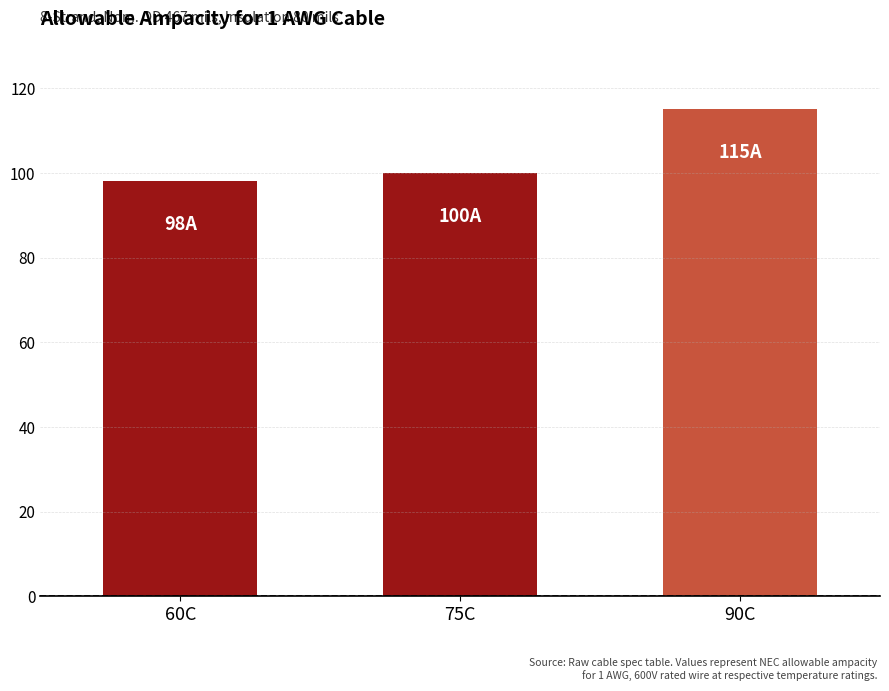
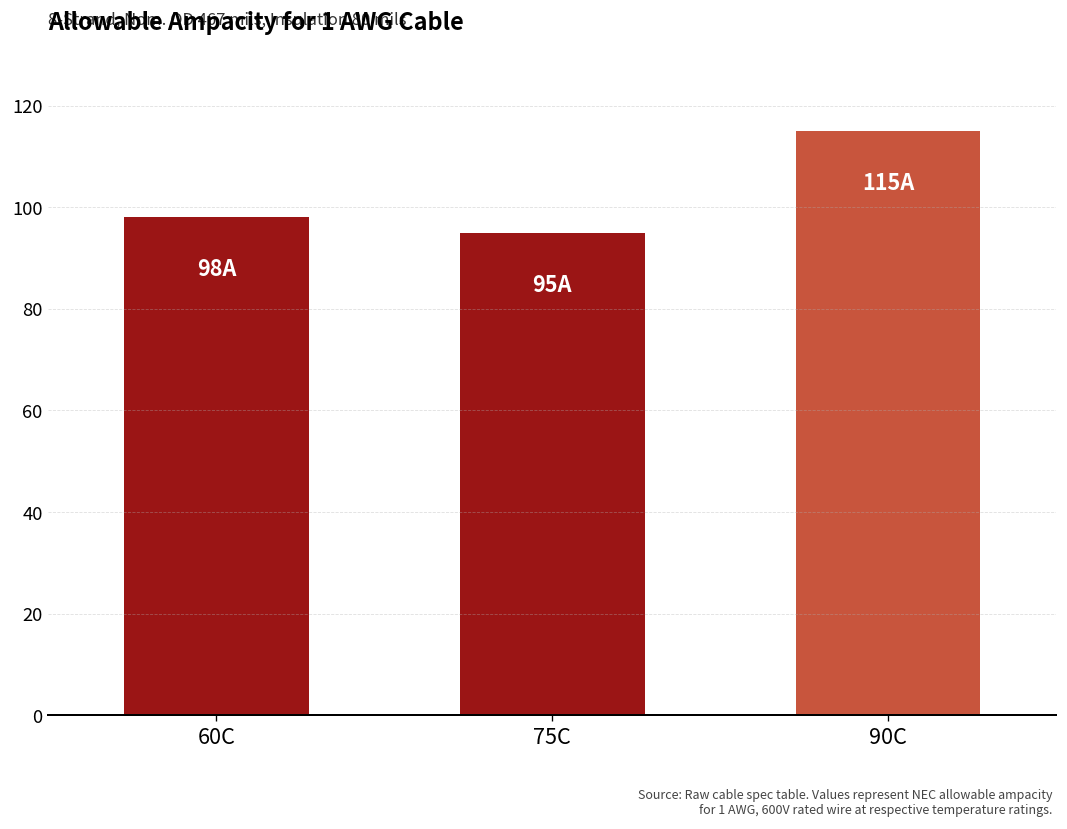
75C: 100A -> 95A
